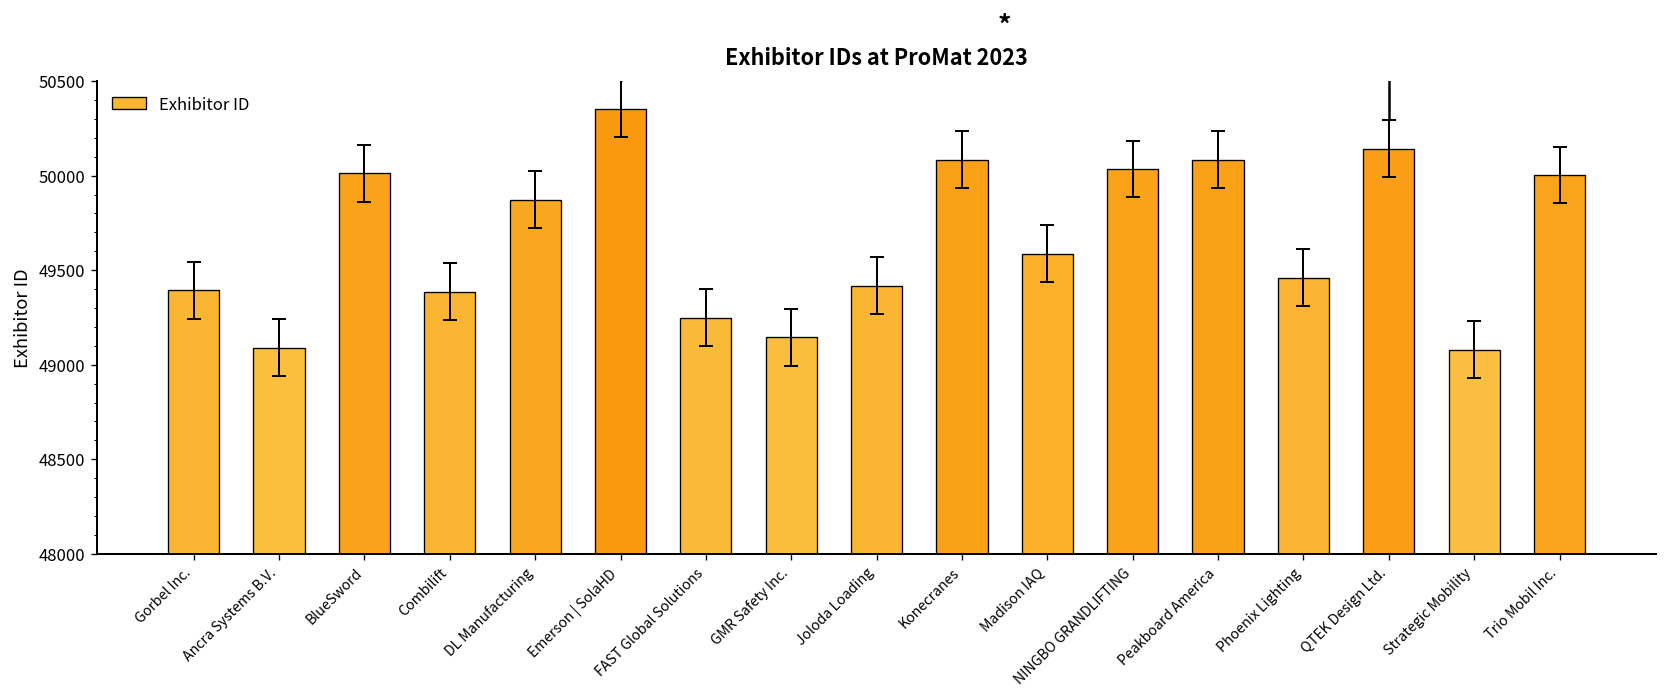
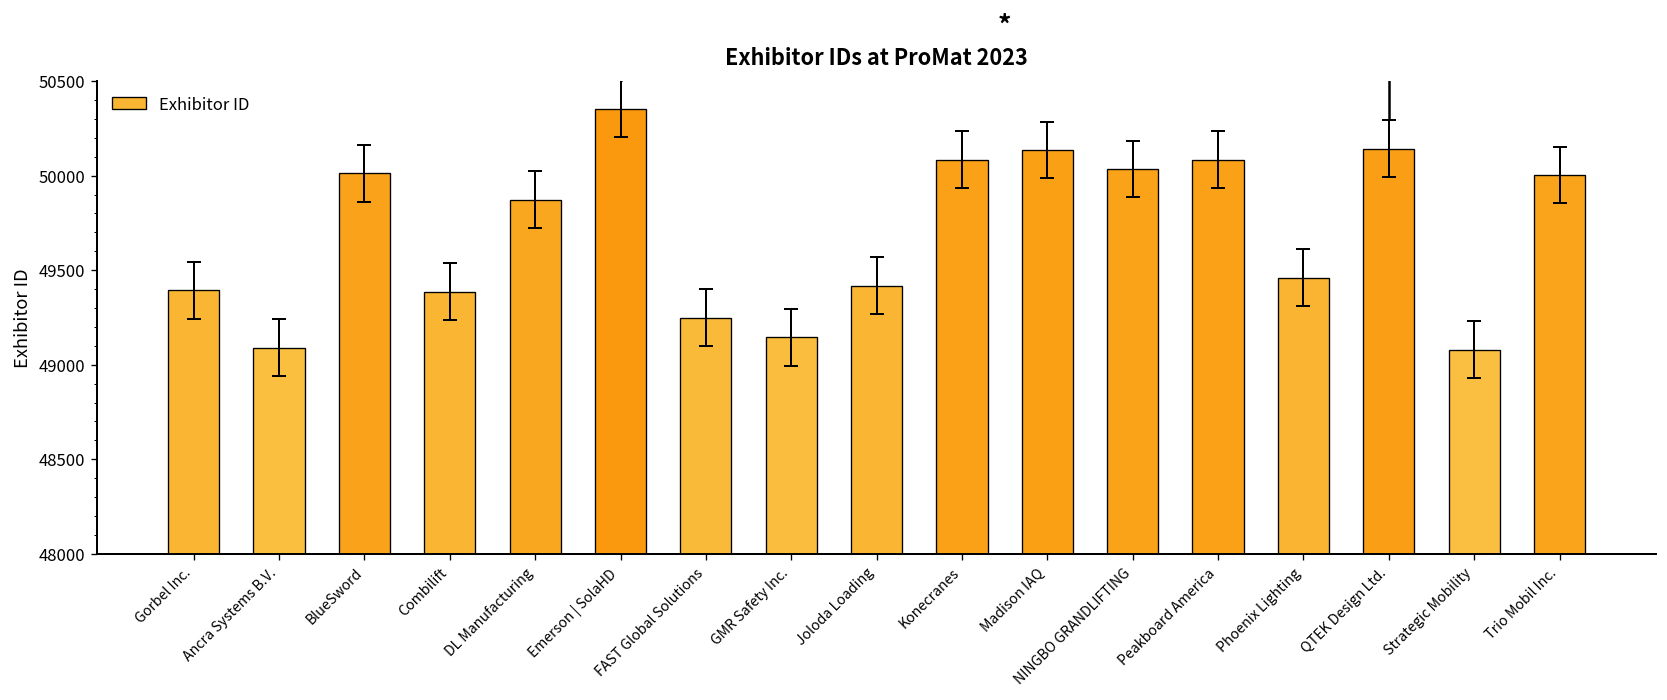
Exhibitor ID, Madison IAQ: 49590 -> 50140
